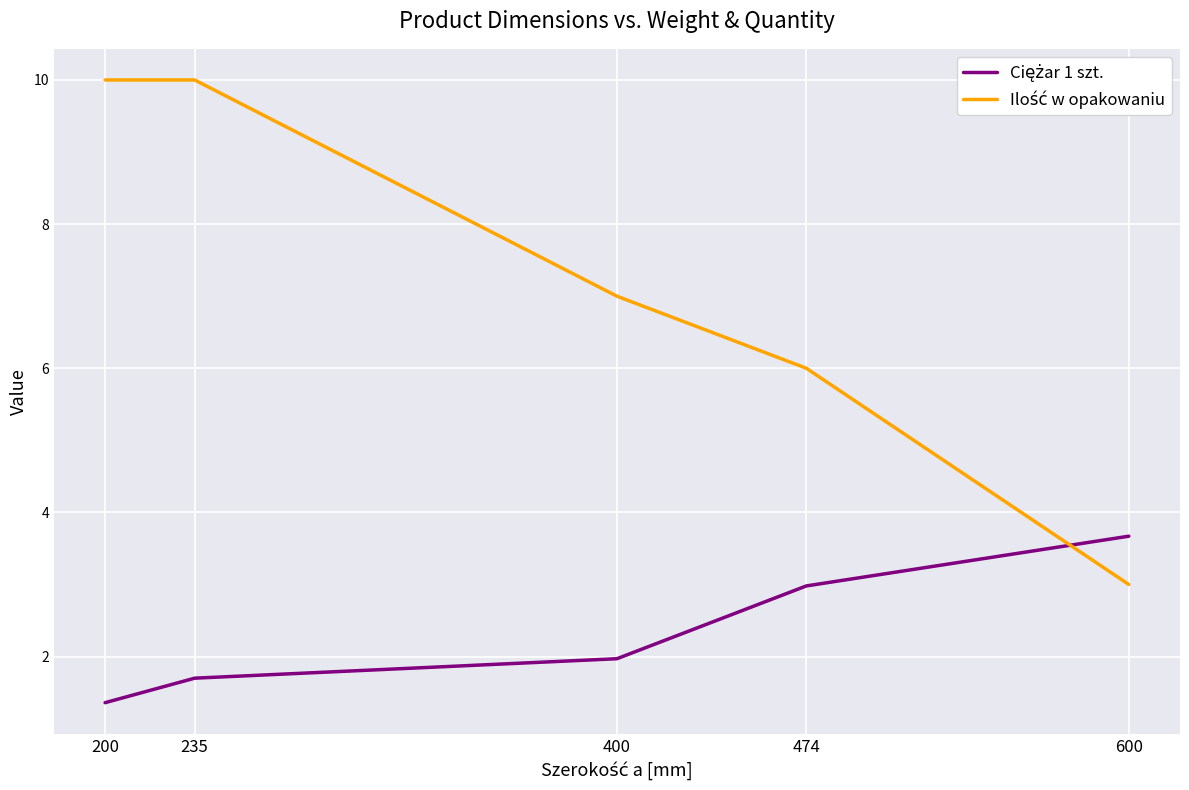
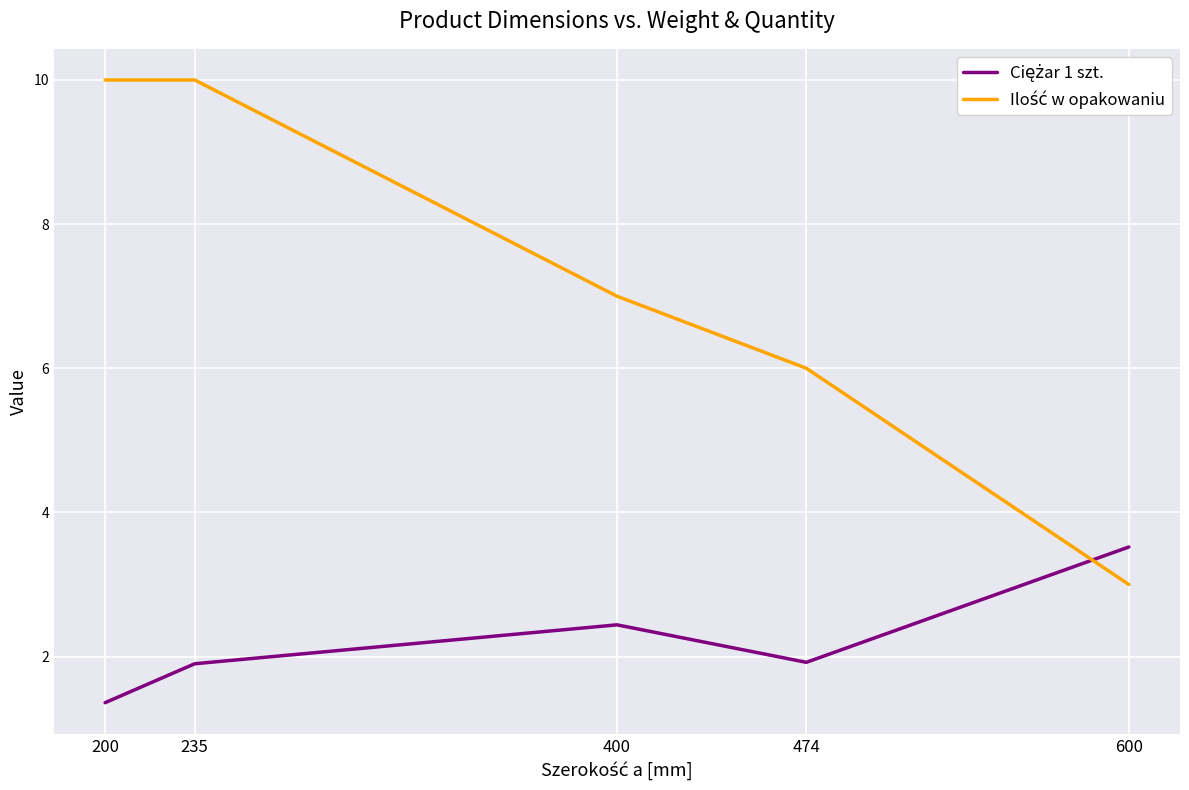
Ciężar 1 szt., 235: 1.7 -> 1.9
Ciężar 1 szt., 400: 2.0 -> 2.4
Ciężar 1 szt., 474: 3.0 -> 1.9
Ciężar 1 szt., 600: 3.7 -> 3.5
